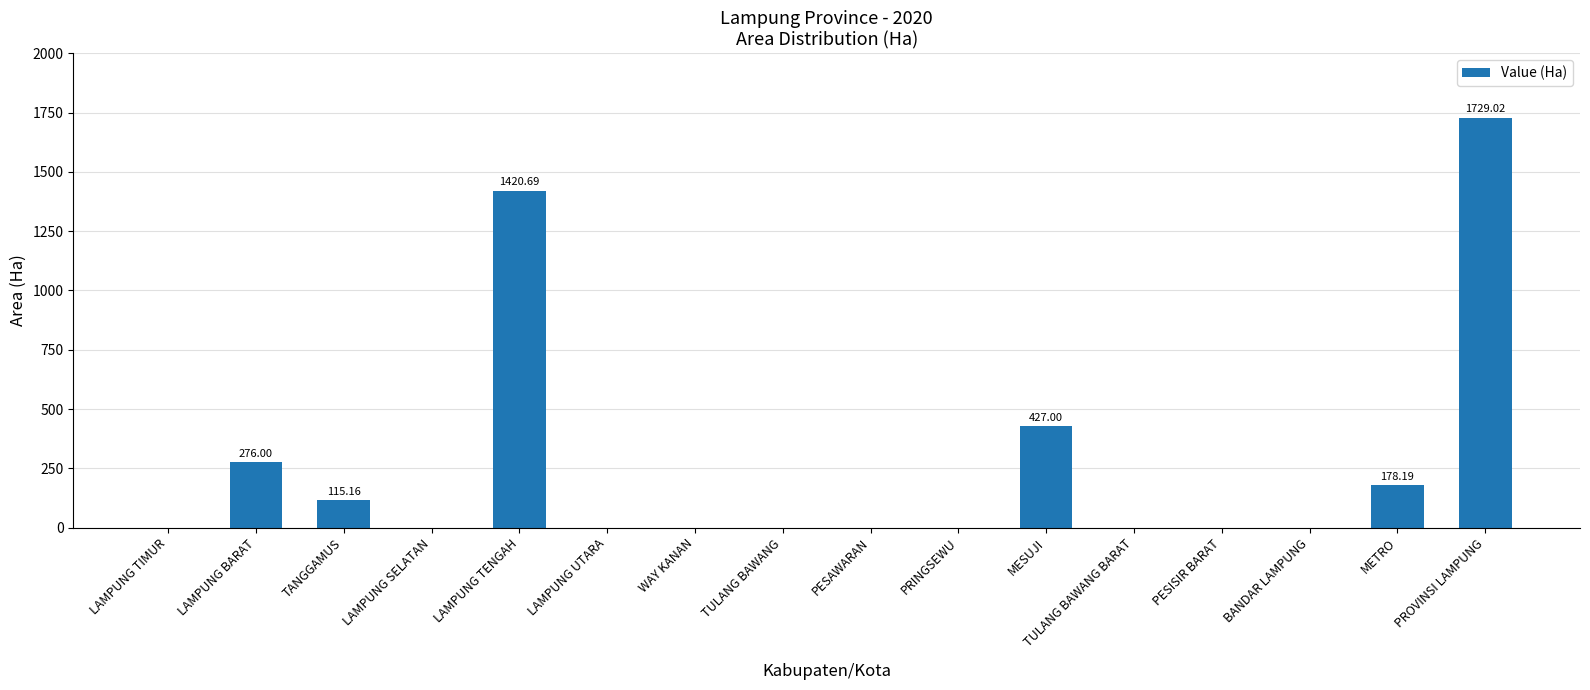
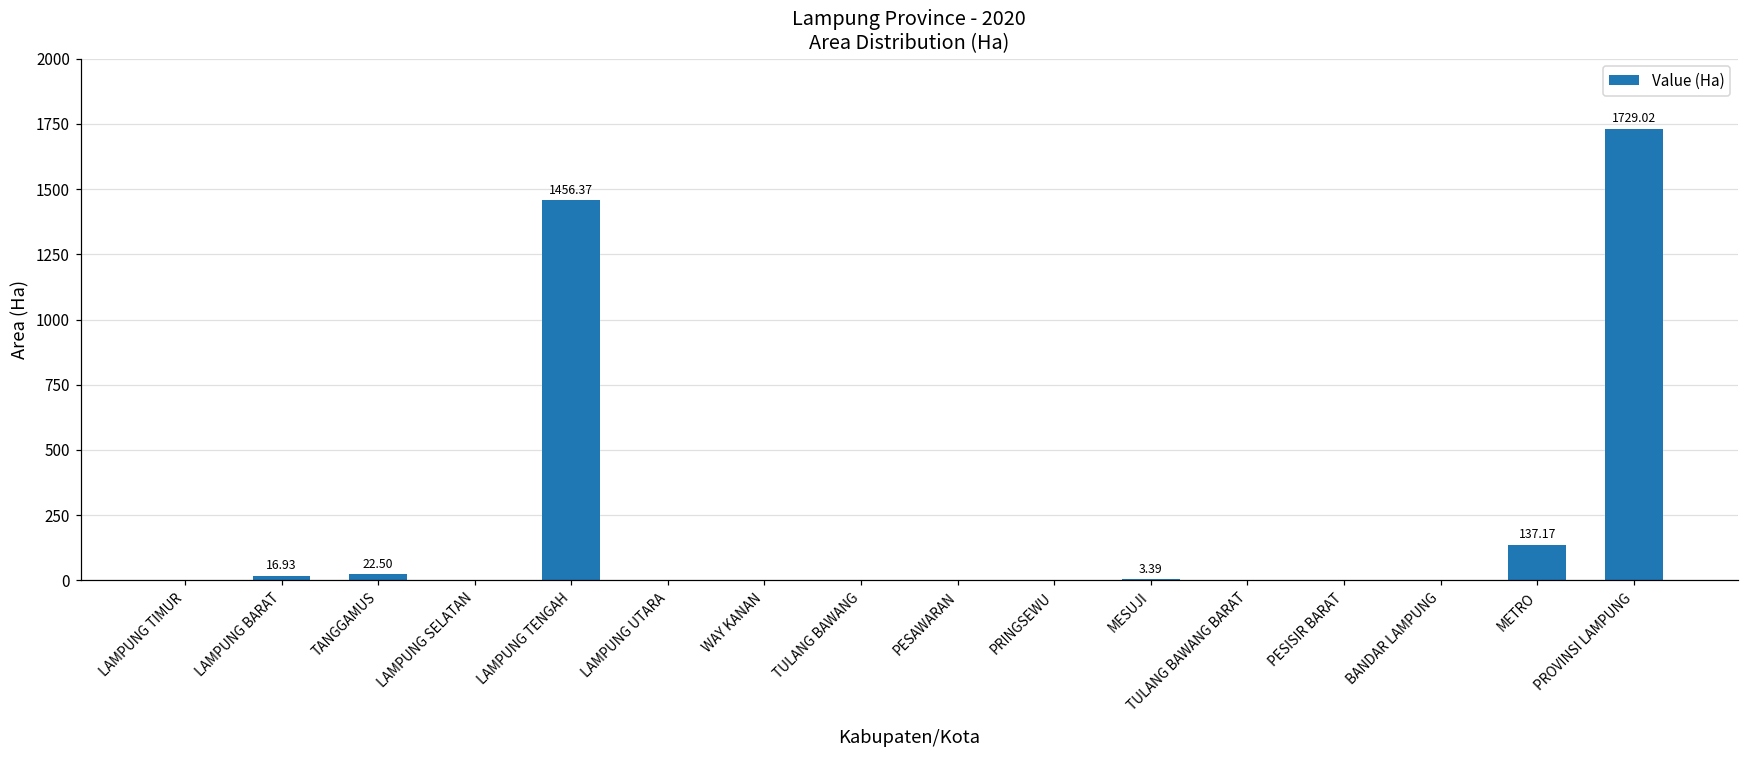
LAMPUNG BARAT: 276.00 -> 16.93
TANGGAMUS: 115.16 -> 22.50
LAMPUNG TENGAH: 1420.69 -> 1456.37
MESUJI: 427.00 -> 3.39
METRO: 178.19 -> 137.17
